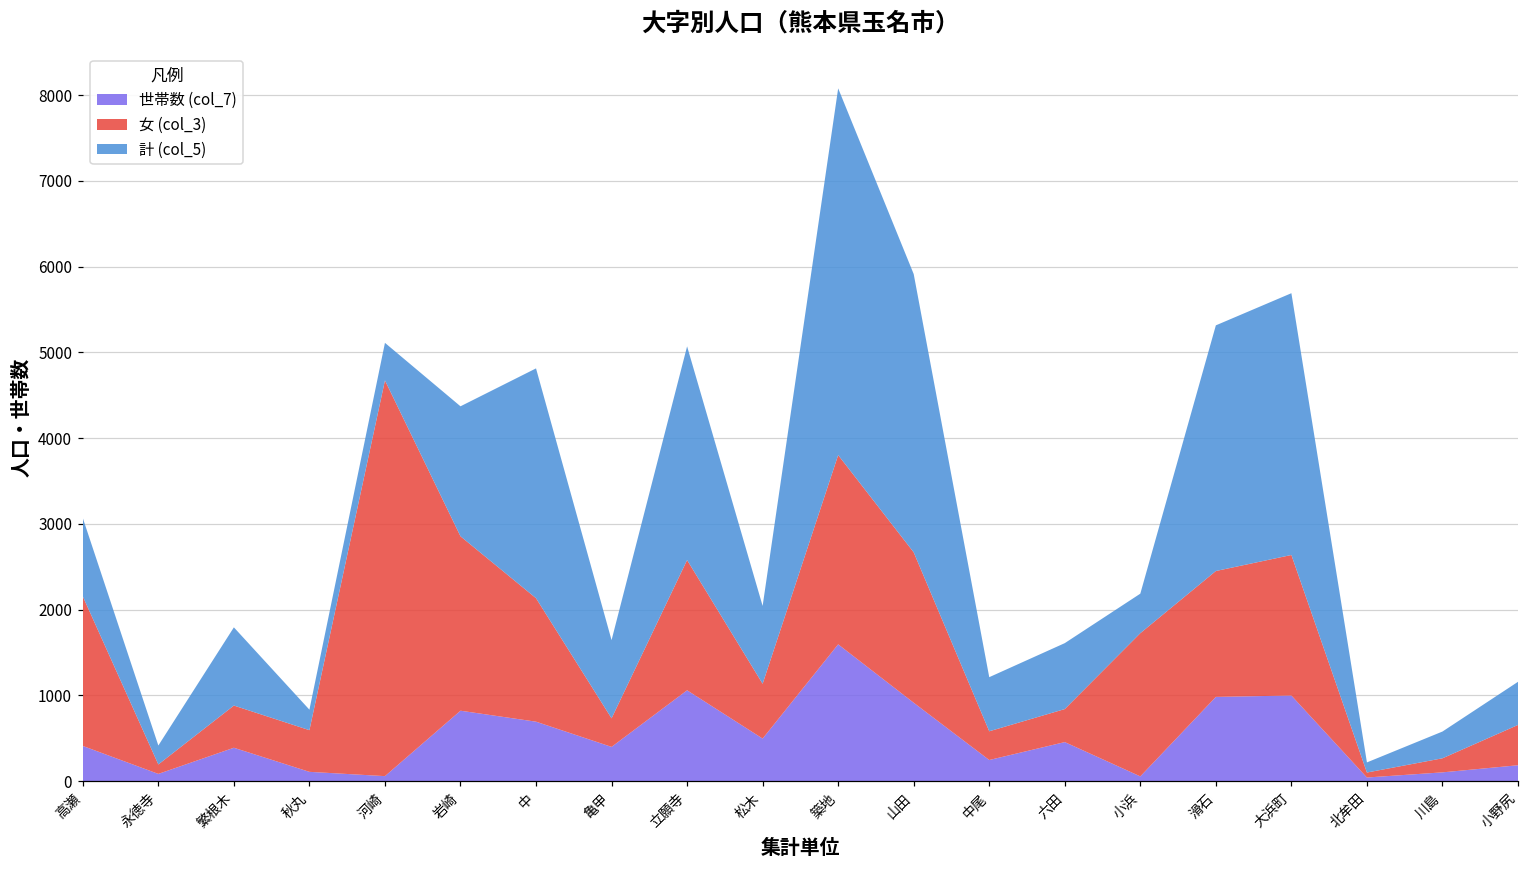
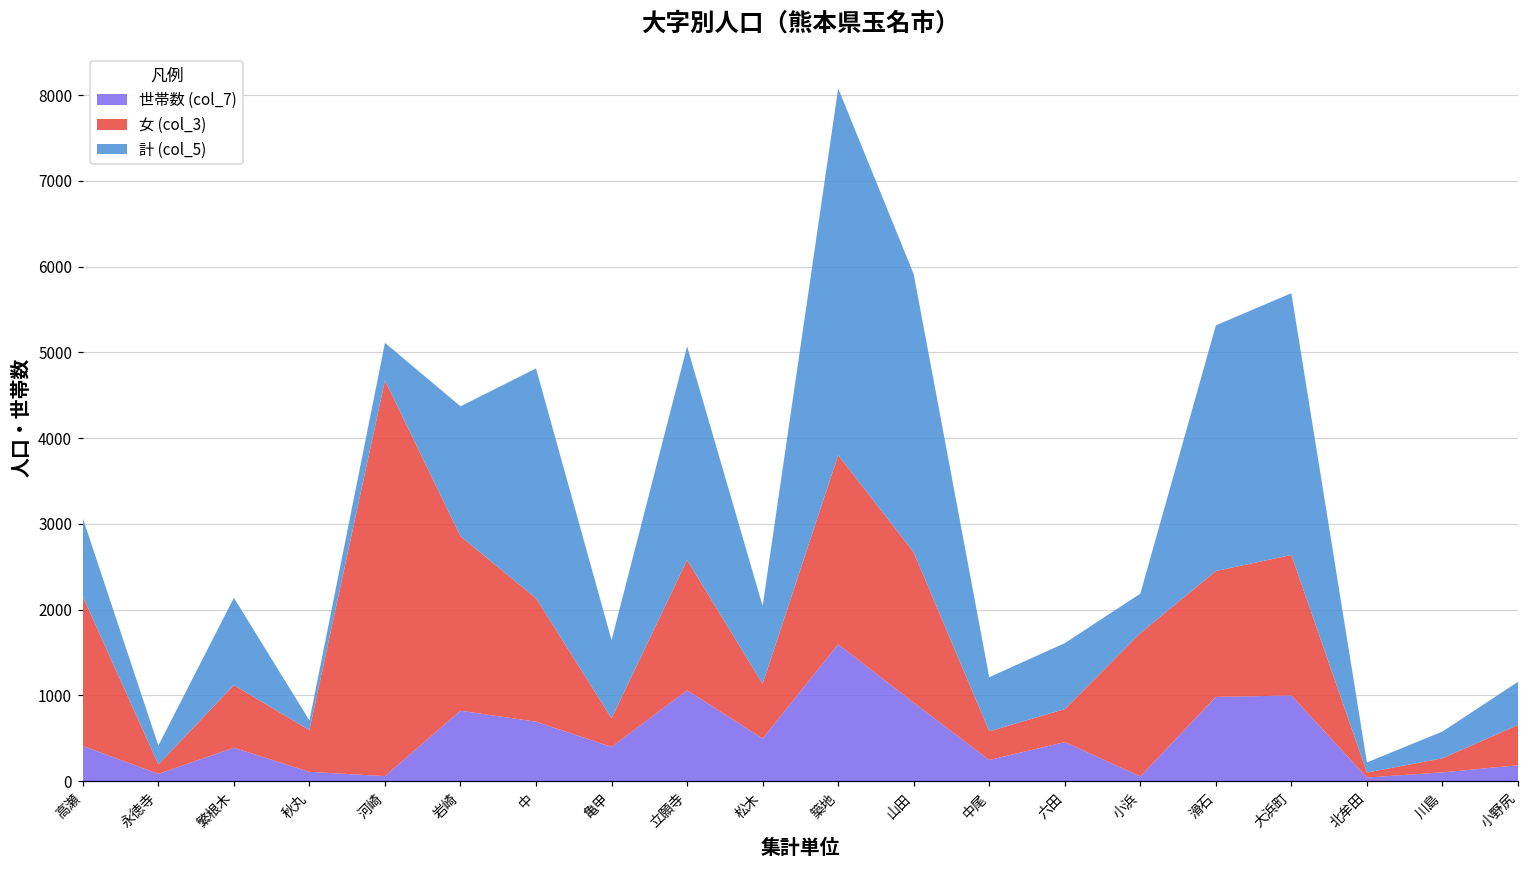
女 (col_3), 繁根木: 500 -> 700
計 (col_5), 繁根木: 900 -> 1000
計 (col_5), 秋丸: 200 -> 100
